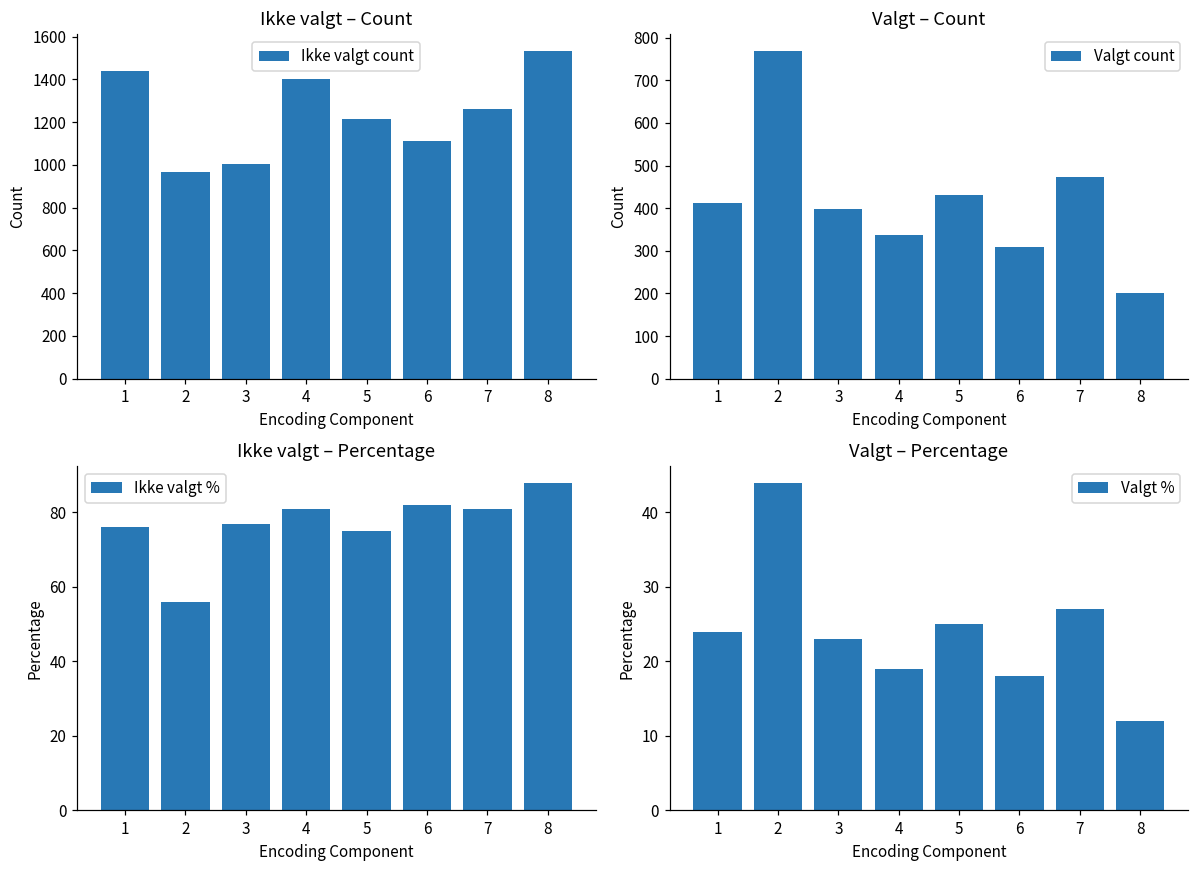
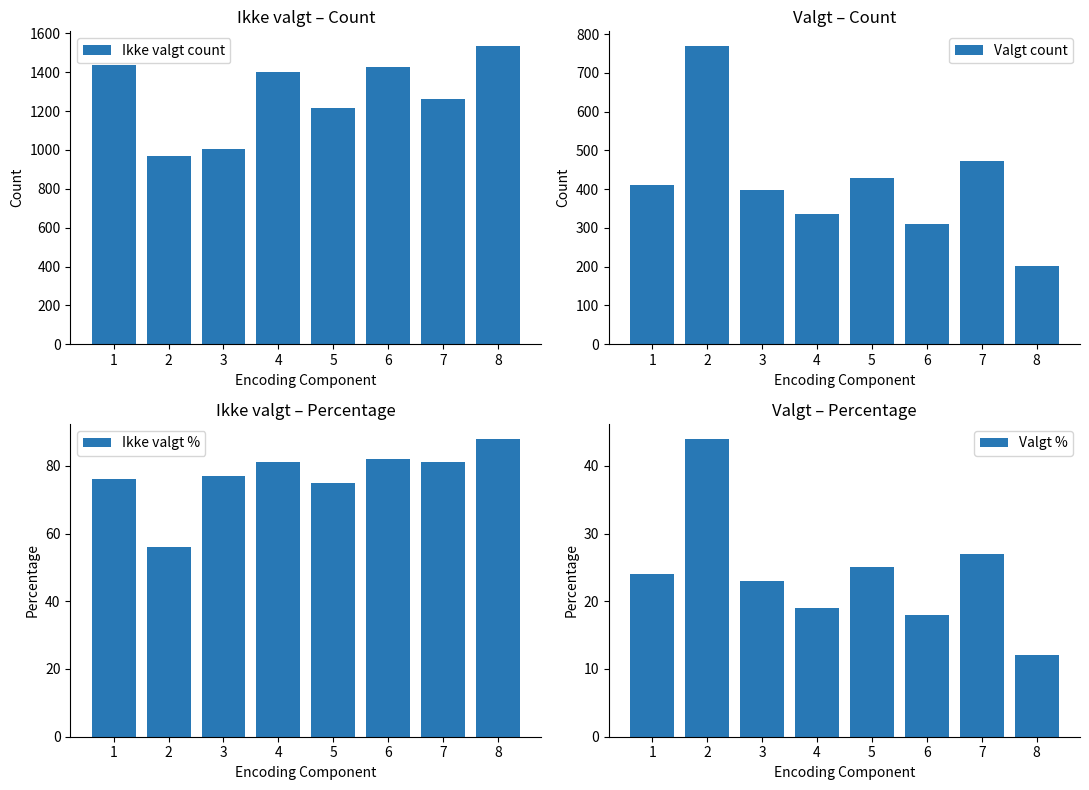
Ikke valgt – Count, 6: 1110 -> 1430
